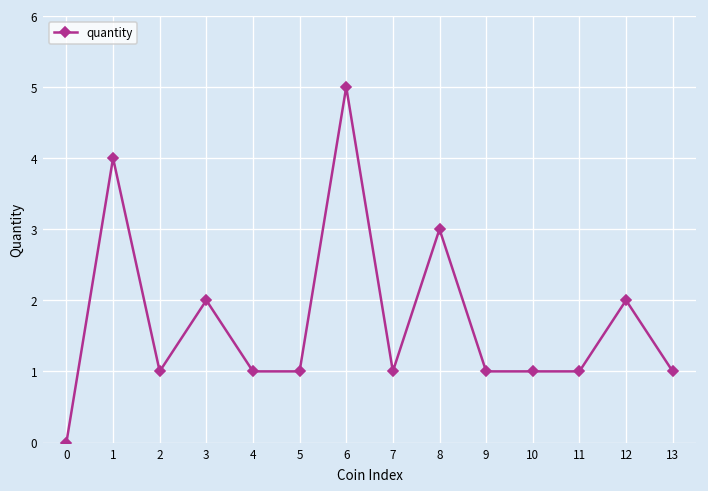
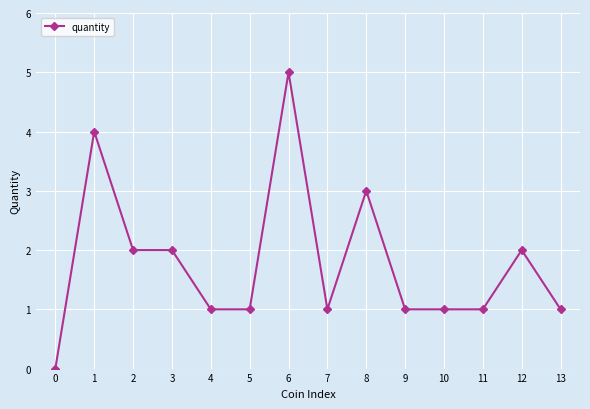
2: 1 -> 2
